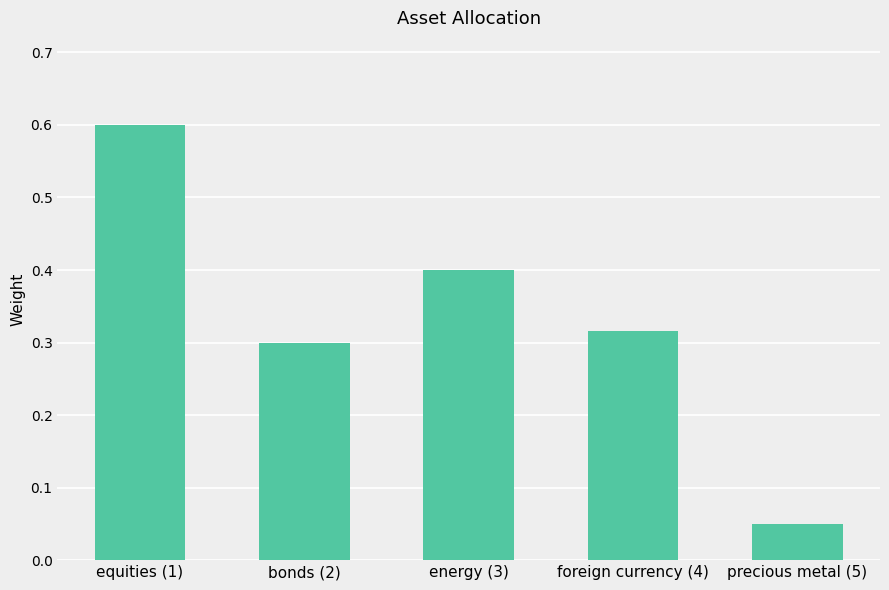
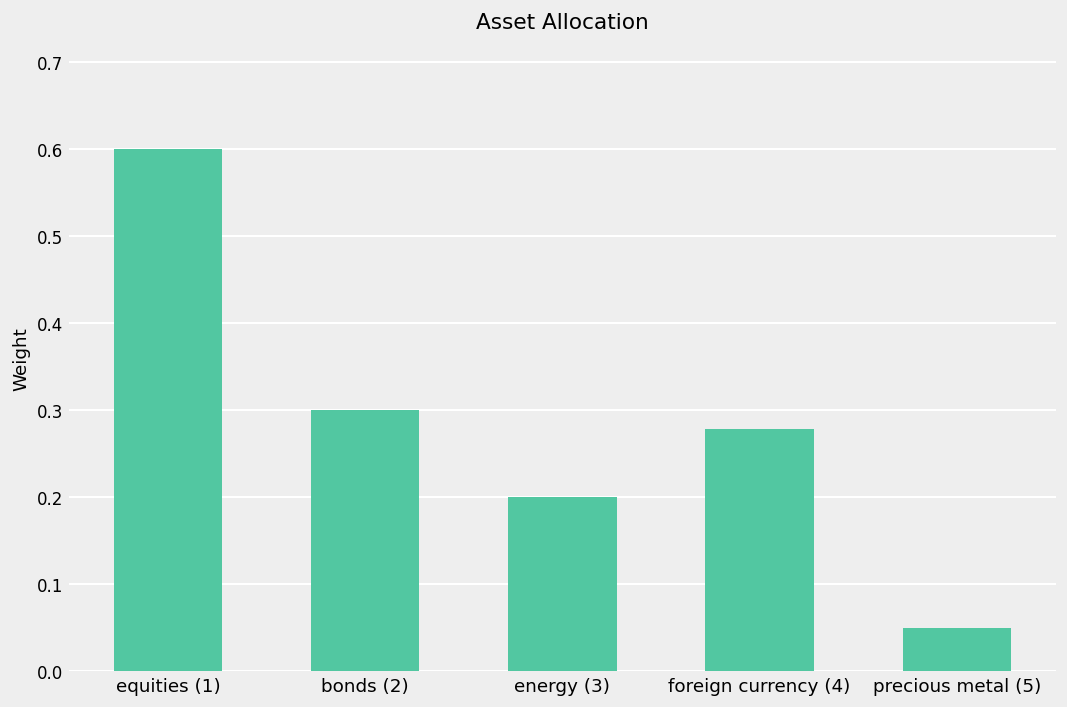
energy (3): 0.4 -> 0.2
foreign currency (4): 0.32 -> 0.28
